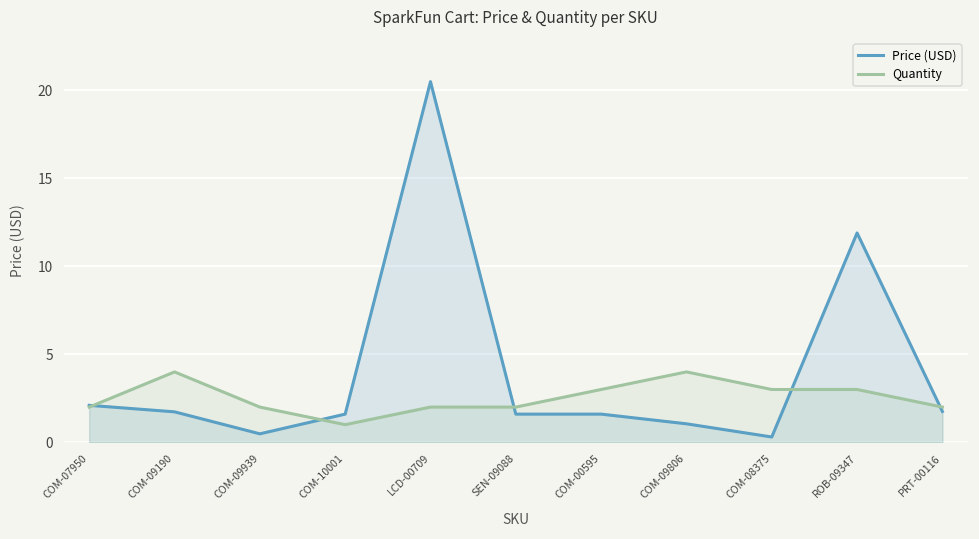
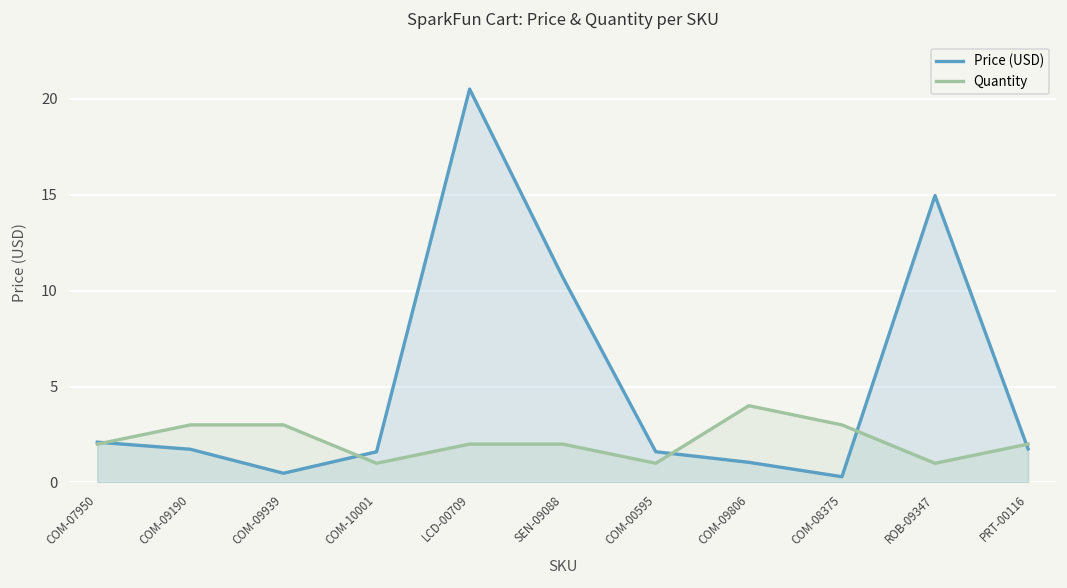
Quantity, COM-09190: 4 -> 3
Quantity, COM-09939: 2 -> 3
Price (USD), SEN-09088: 1.6 -> 10.7
Quantity, COM-00595: 3 -> 1
Price (USD), ROB-09347: 11.9 -> 15.0
Quantity, ROB-09347: 3 -> 1
